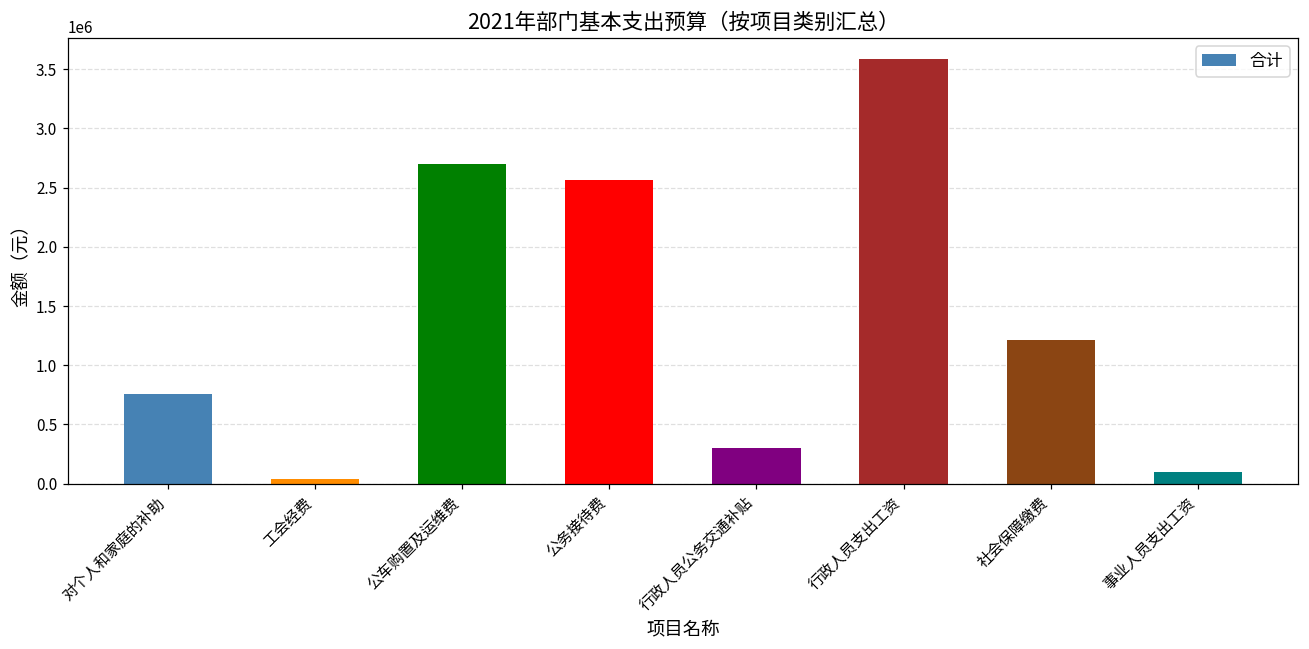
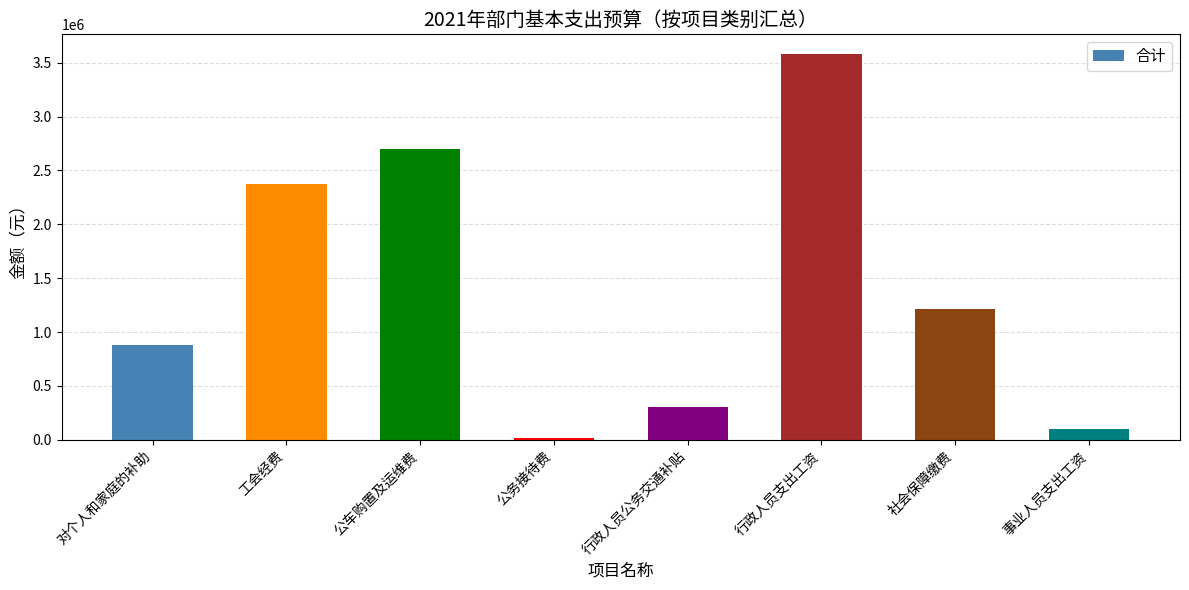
对个人和家庭的补助: 760000 -> 880000
工会经费: 40000 -> 2370000
公务接待费: 2560000 -> 10000
